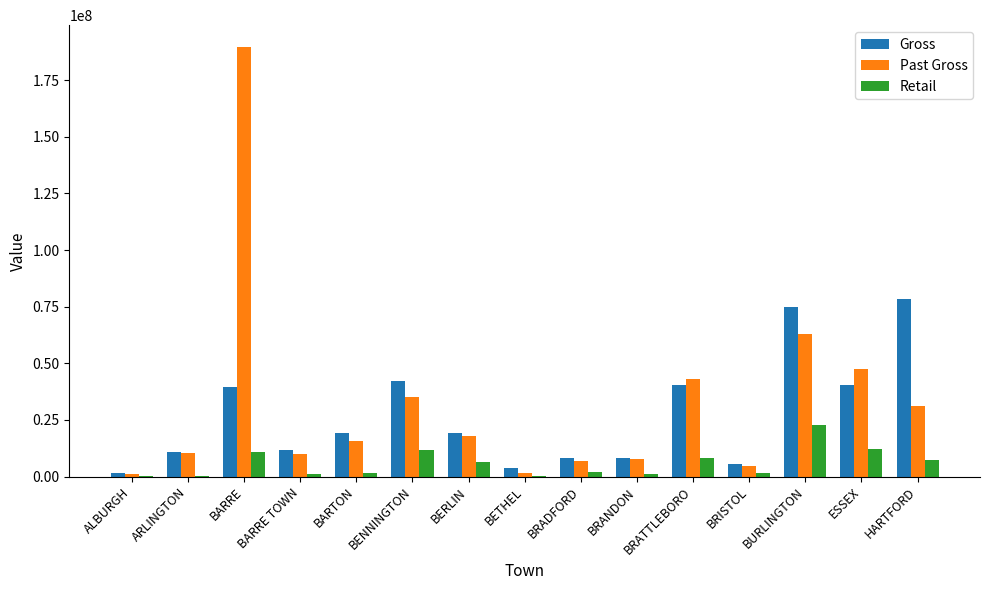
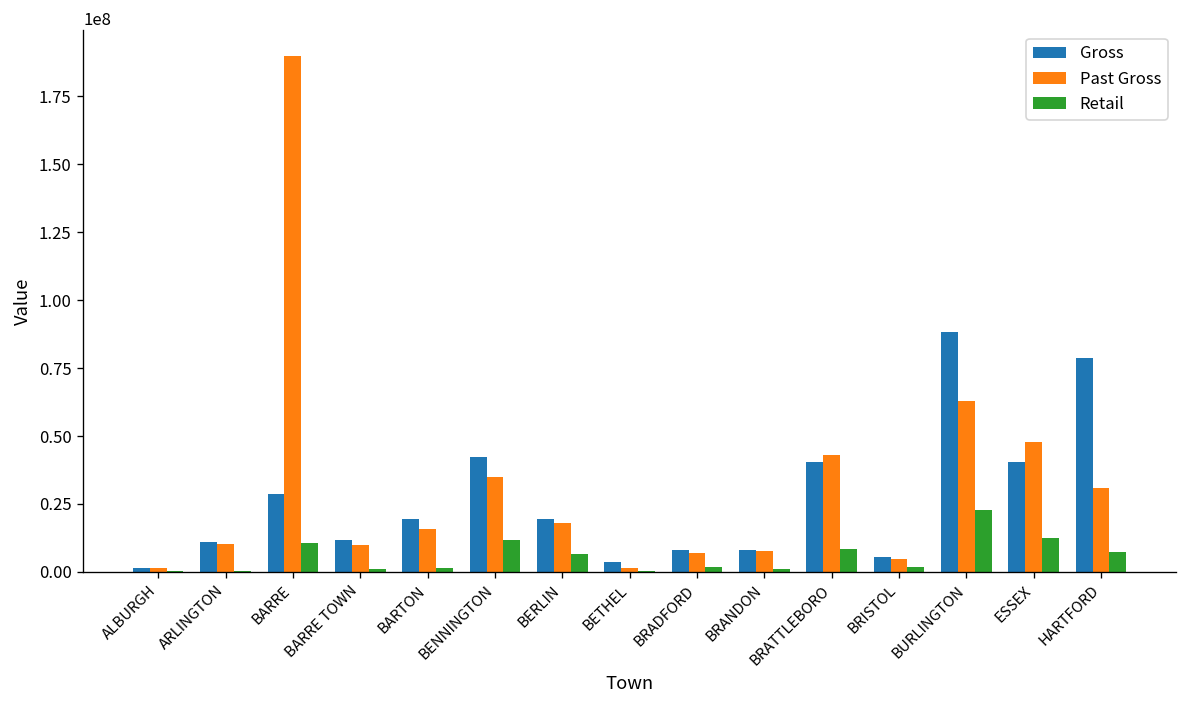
Gross, BARRE: 39000000 -> 29000000
Gross, BURLINGTON: 75000000 -> 88000000
